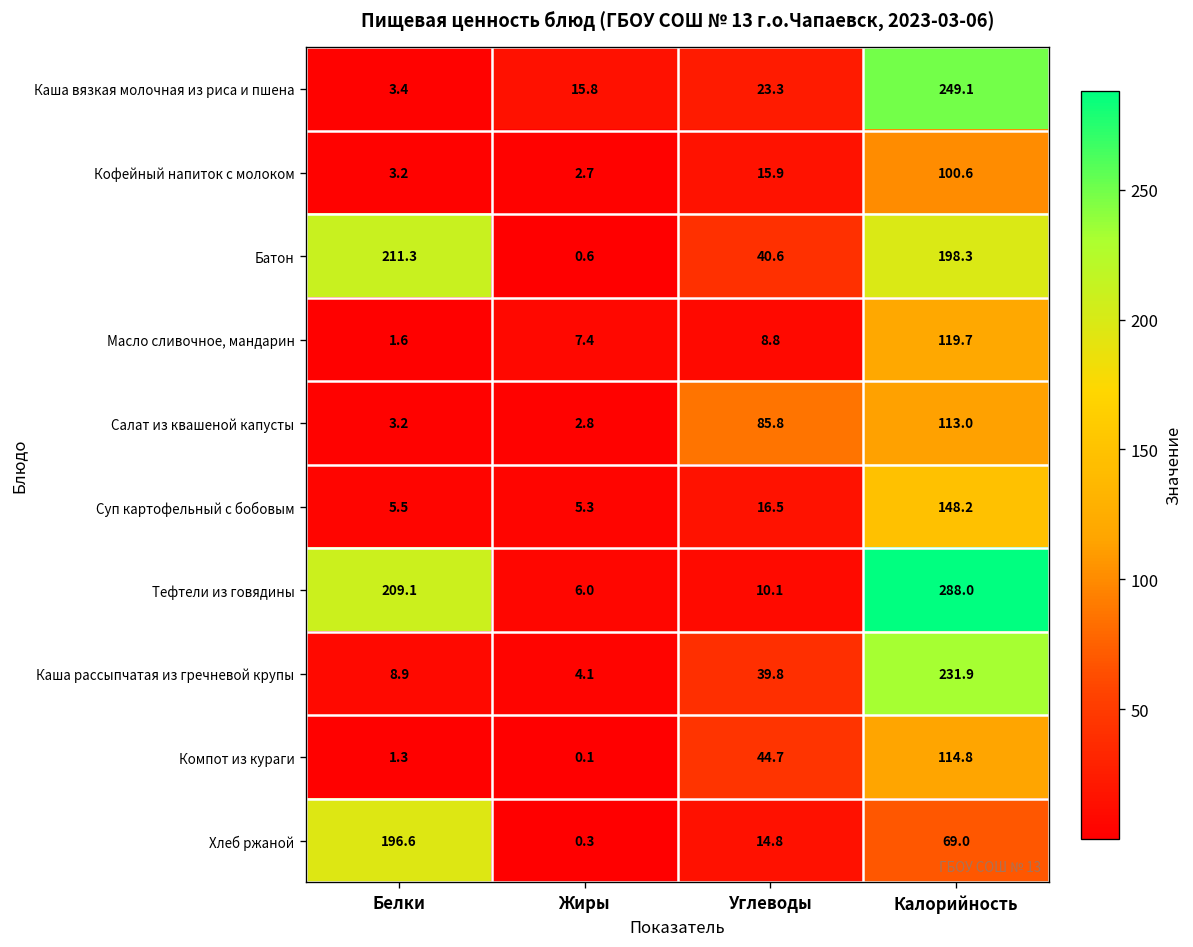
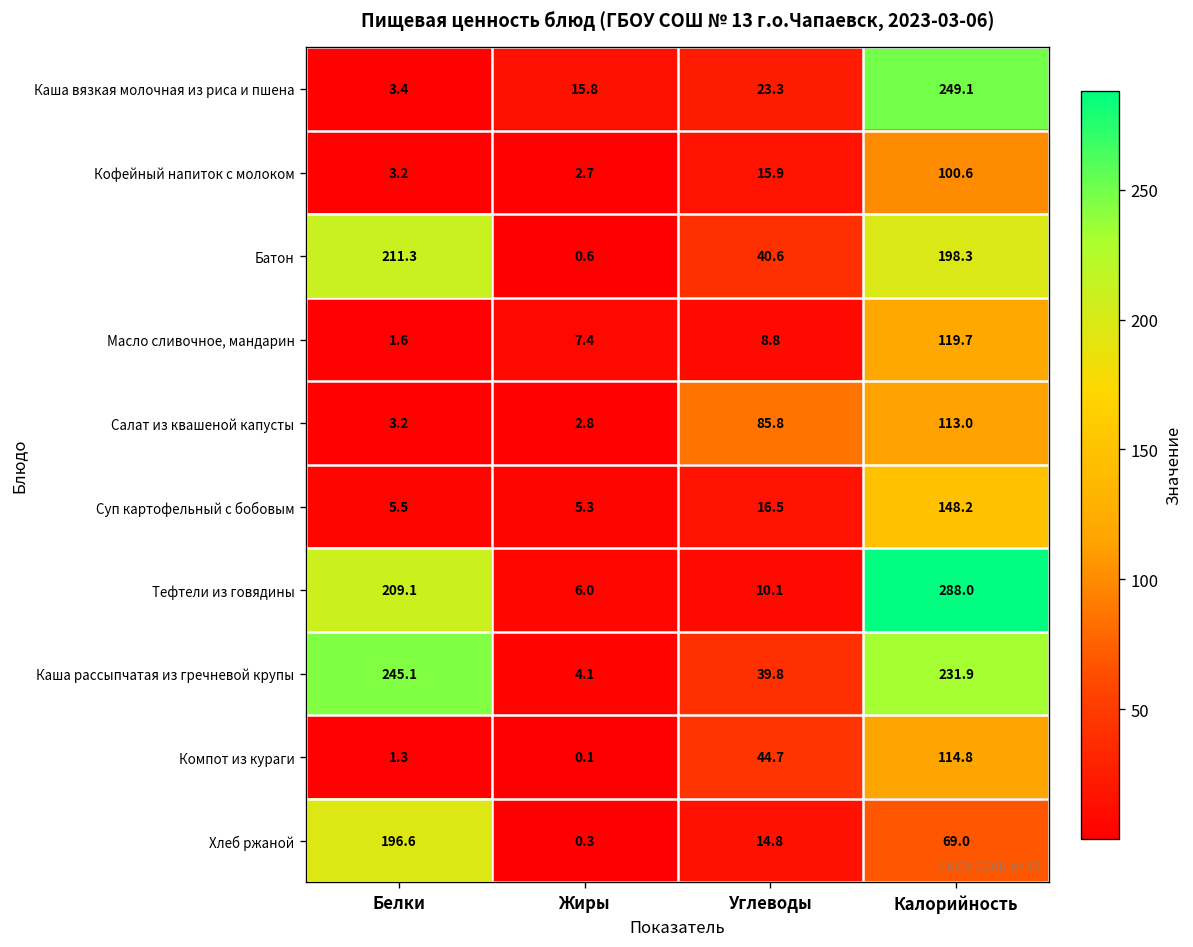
Каша рассыпчатая из гречневой крупы, Белки: 8.9 -> 245.1
